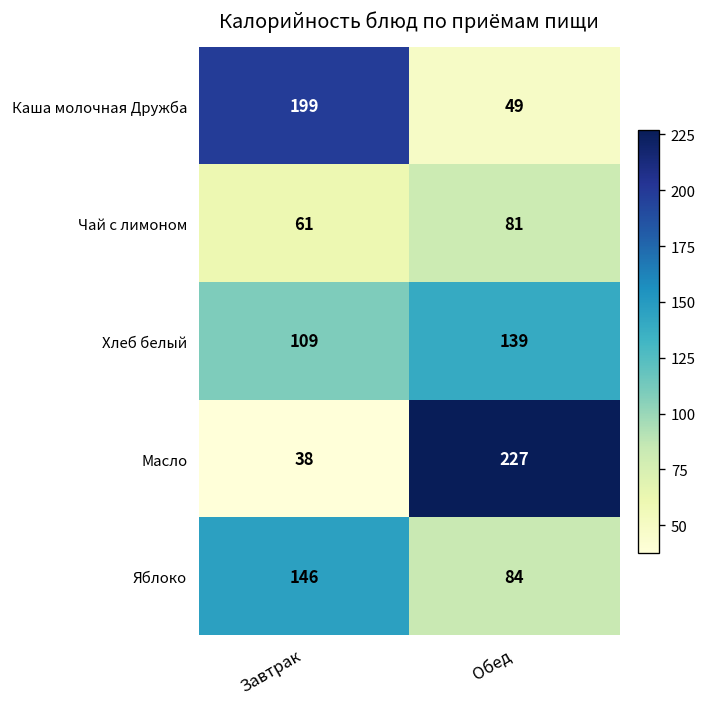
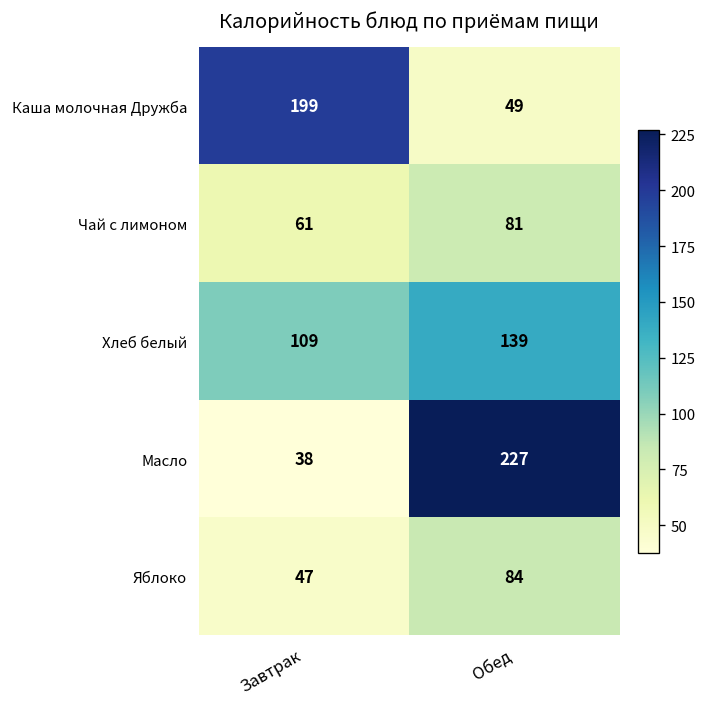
Яблоко, Завтрак: 146 -> 47
